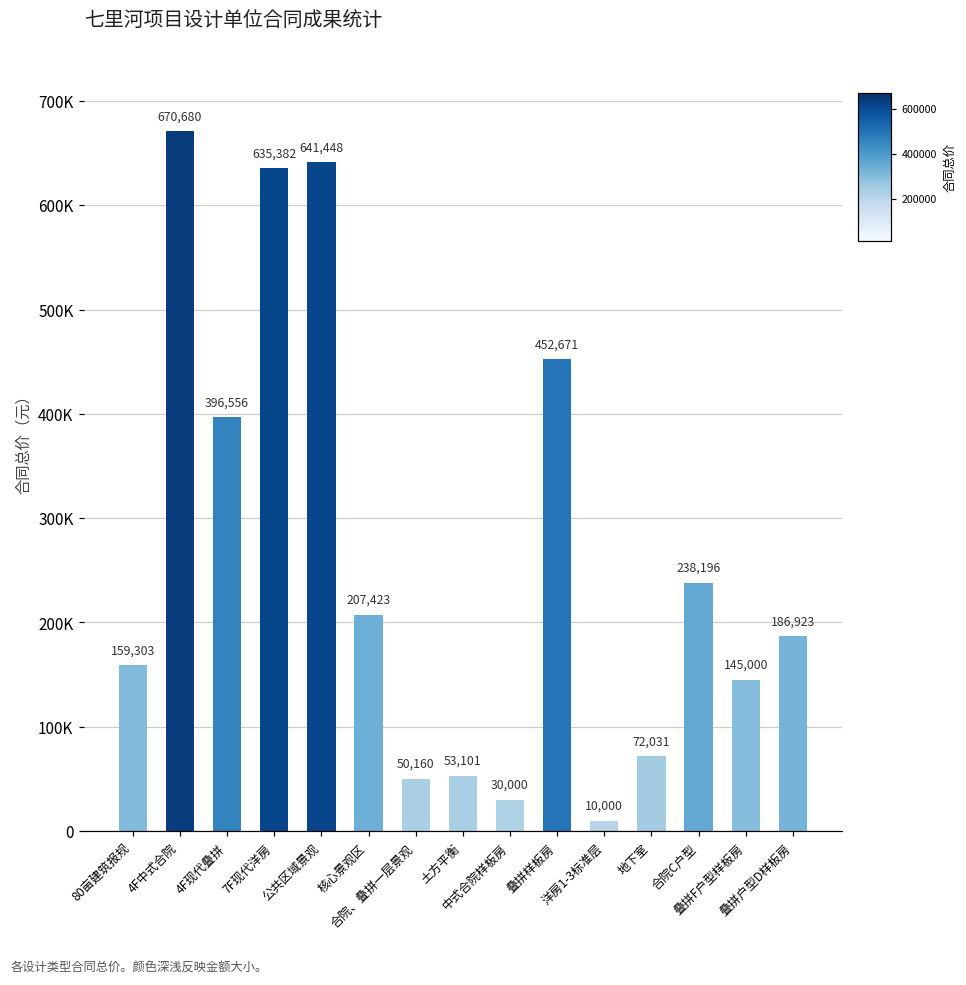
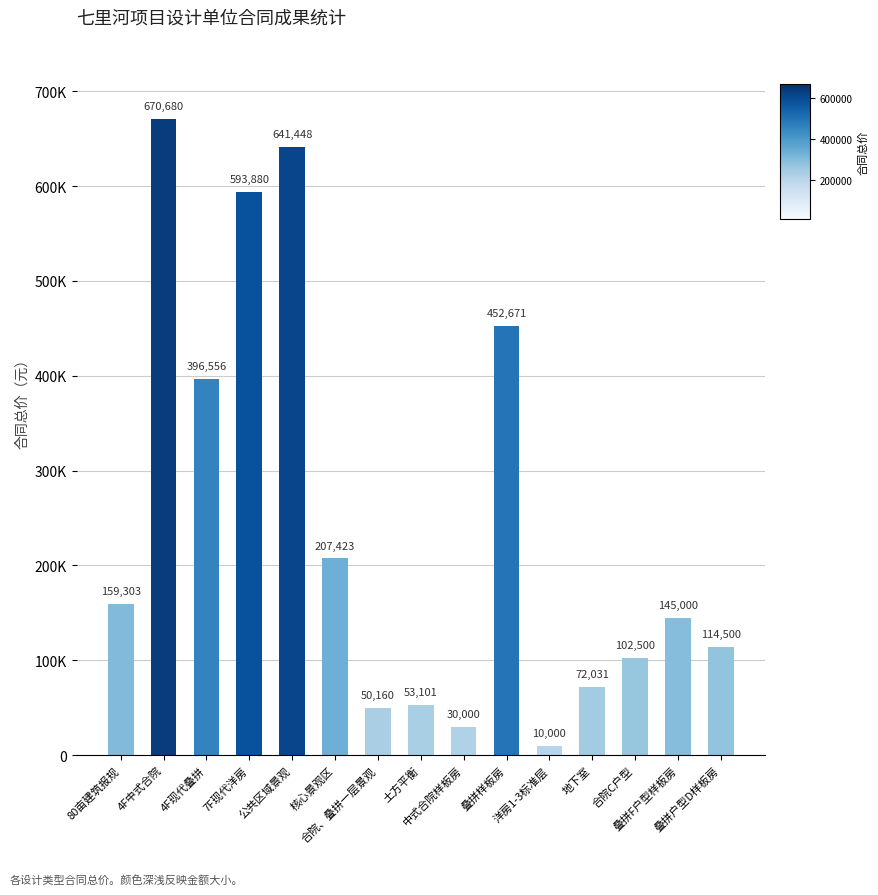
7F现代洋房: 635,382 -> 593,880
合院C户型: 238,196 -> 102,500
叠拼户型D样板房: 186,923 -> 114,500
